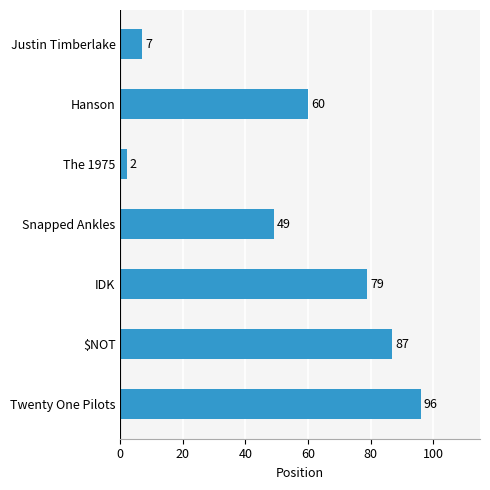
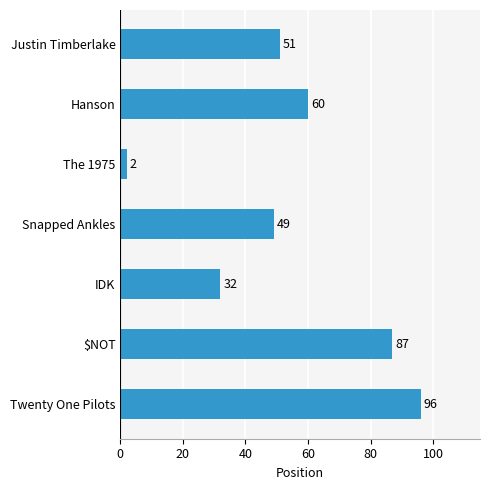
Justin Timberlake: 7 -> 51
IDK: 79 -> 32
